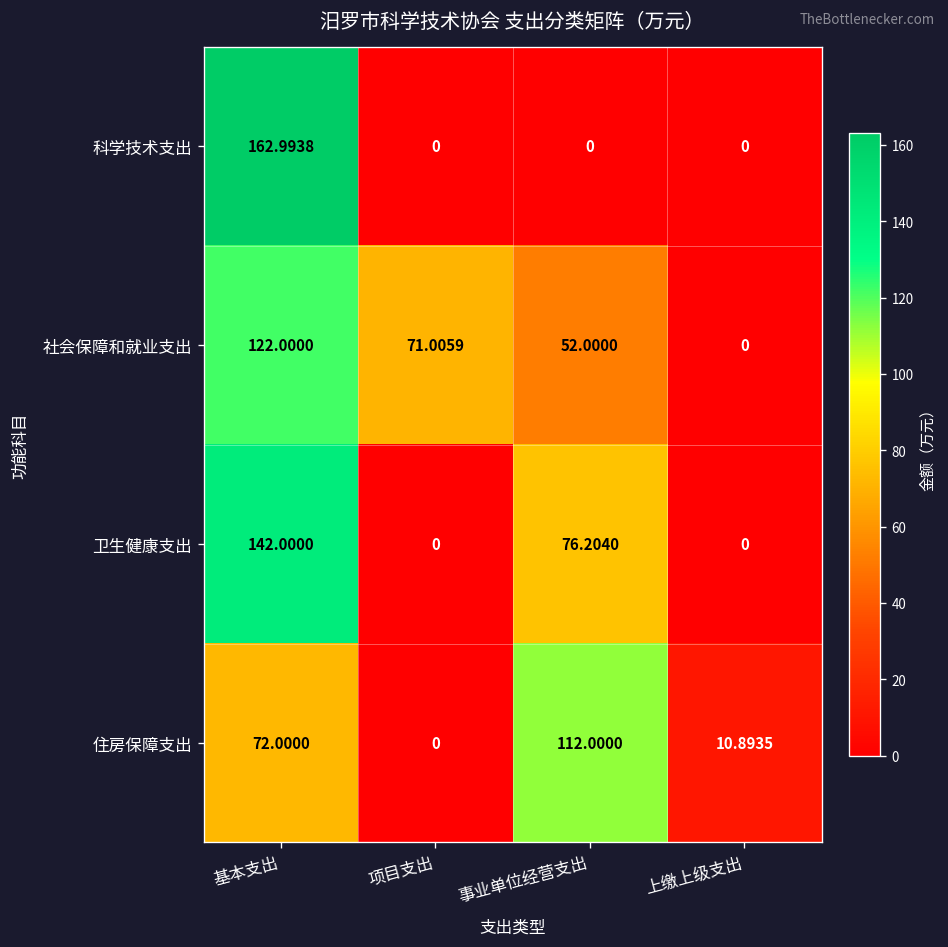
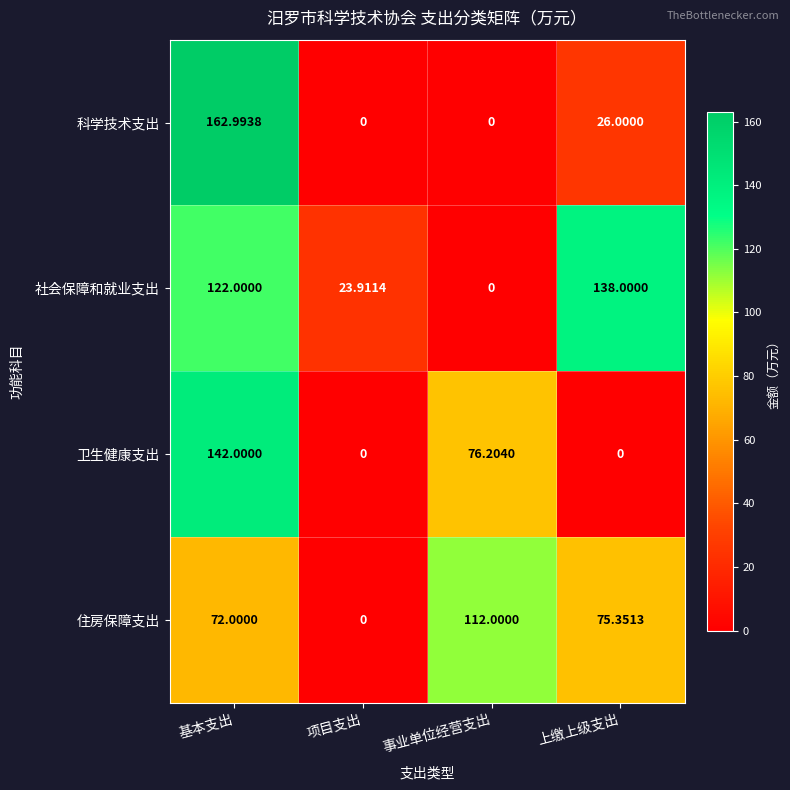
科学技术支出, 上缴上级支出: 0 -> 26.0000
社会保障和就业支出, 项目支出: 71.0059 -> 23.9114
社会保障和就业支出, 事业单位经营支出: 52.0000 -> 0
社会保障和就业支出, 上缴上级支出: 0 -> 138.0000
住房保障支出, 上缴上级支出: 10.8935 -> 75.3513
